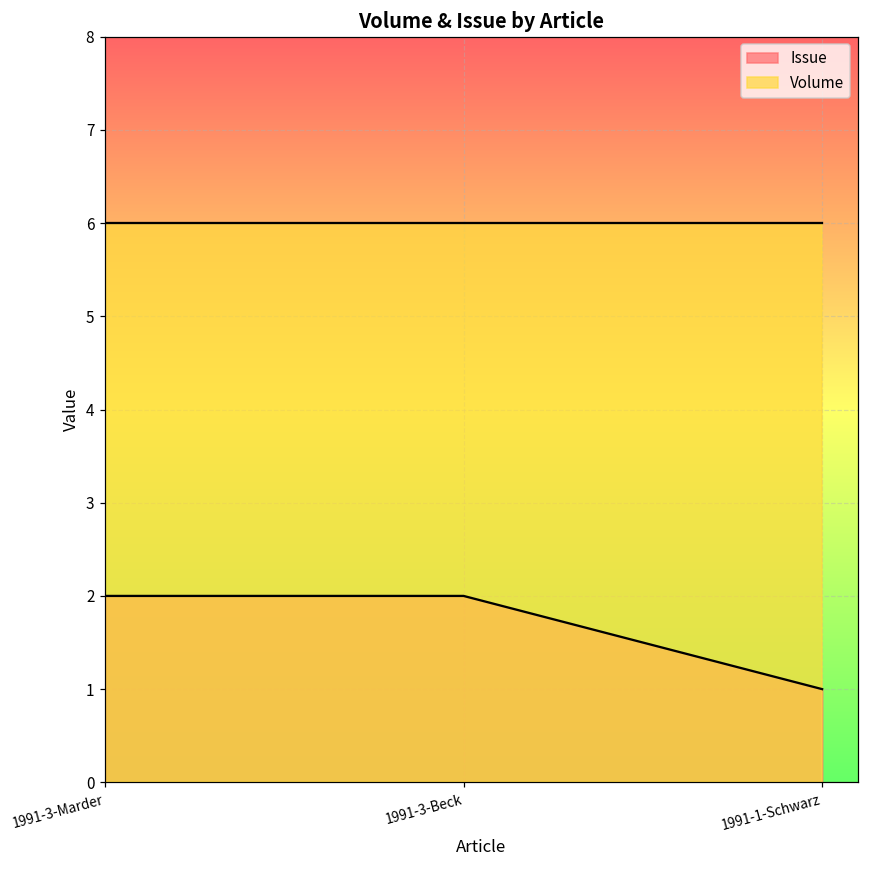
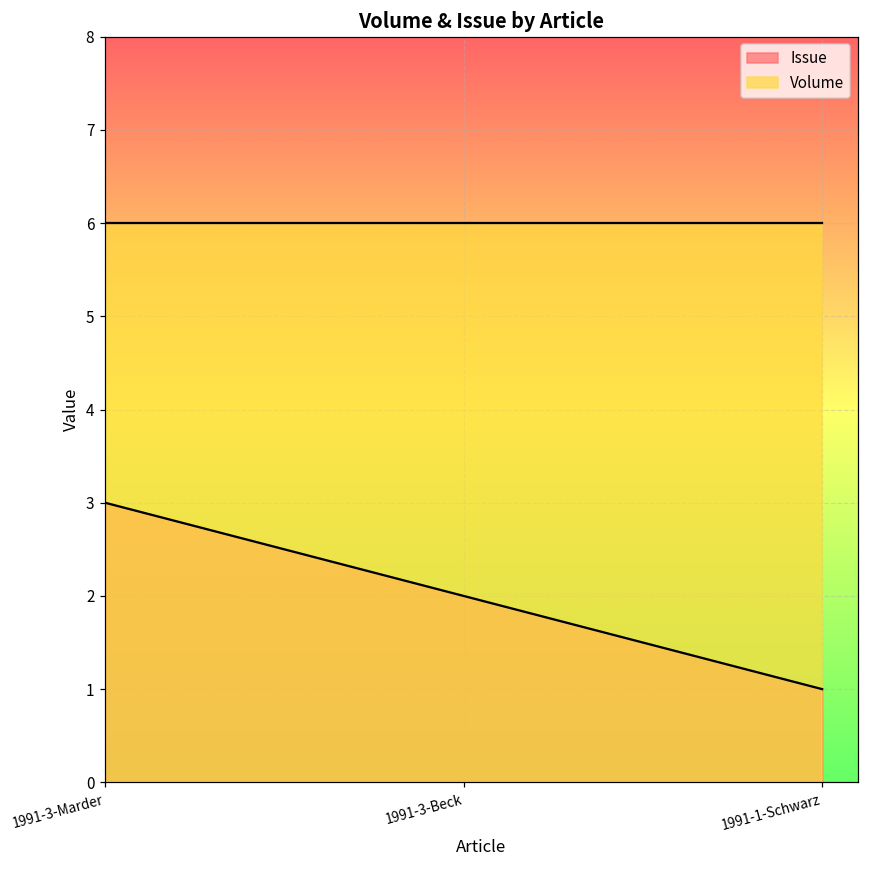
Issue, 1991-3-Marder: 2 -> 3
